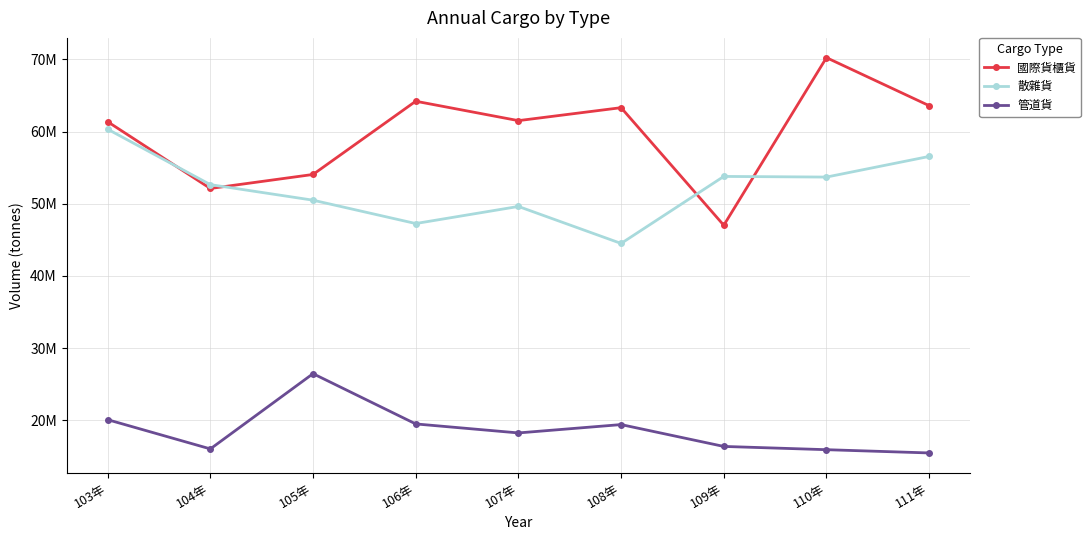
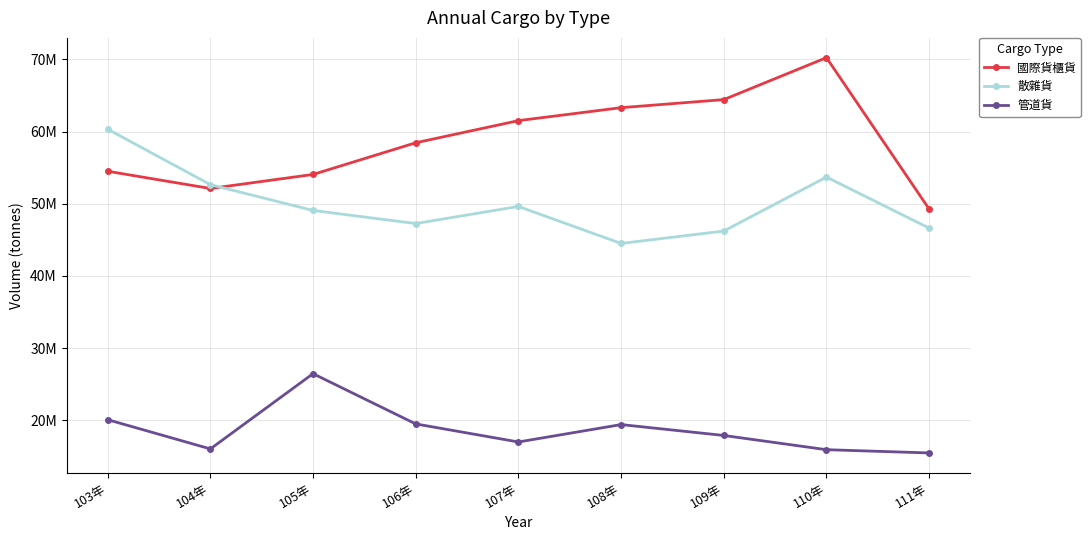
國際貨櫃貨, 103年: 61000000 -> 54000000
散雜貨, 105年: 50000000 -> 49000000
國際貨櫃貨, 106年: 64000000 -> 58000000
管道貨, 107年: 18000000 -> 17000000
國際貨櫃貨, 109年: 47000000 -> 64000000
散雜貨, 109年: 54000000 -> 46000000
管道貨, 109年: 16000000 -> 18000000
國際貨櫃貨, 111年: 64000000 -> 49000000
散雜貨, 111年: 57000000 -> 47000000
